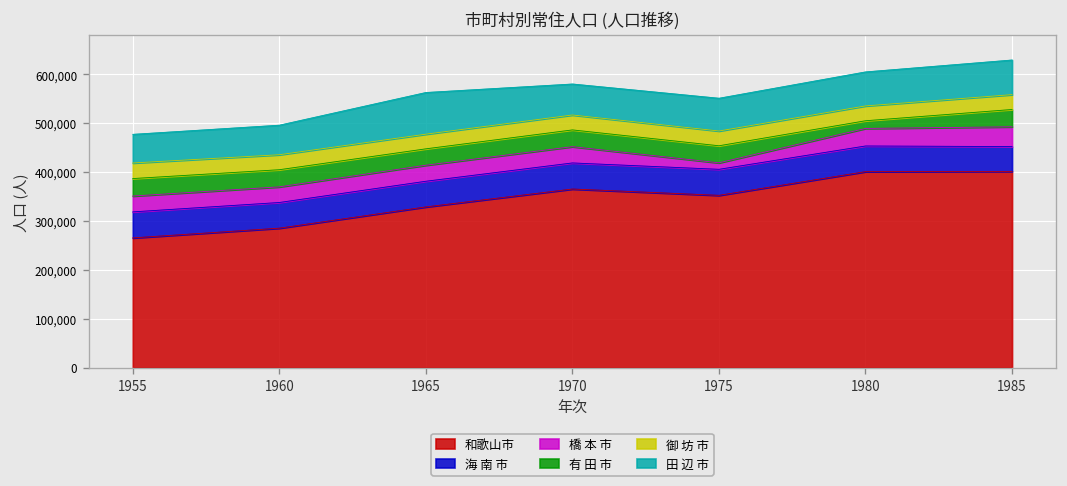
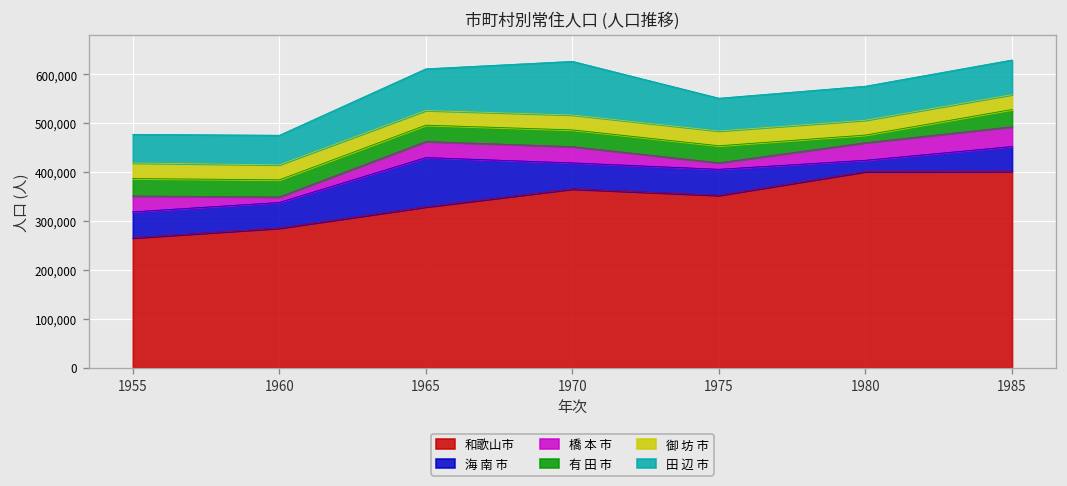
橋 本 市, 1960: 30,000 -> 10,000
海 南 市, 1965: 50,000 -> 100,000
田 辺 市, 1970: 60,000 -> 110,000
海 南 市, 1980: 50,000 -> 20,000
